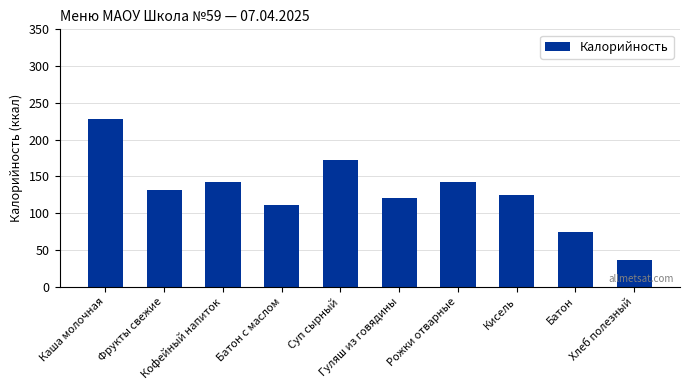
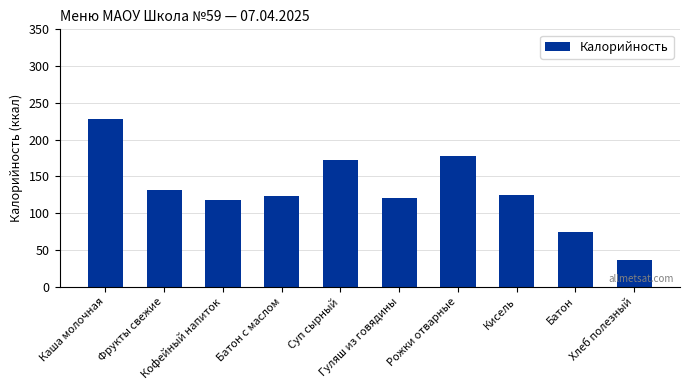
Кофейный напиток: 140 -> 120
Батон с маслом: 110 -> 120
Рожки отварные: 140 -> 180
